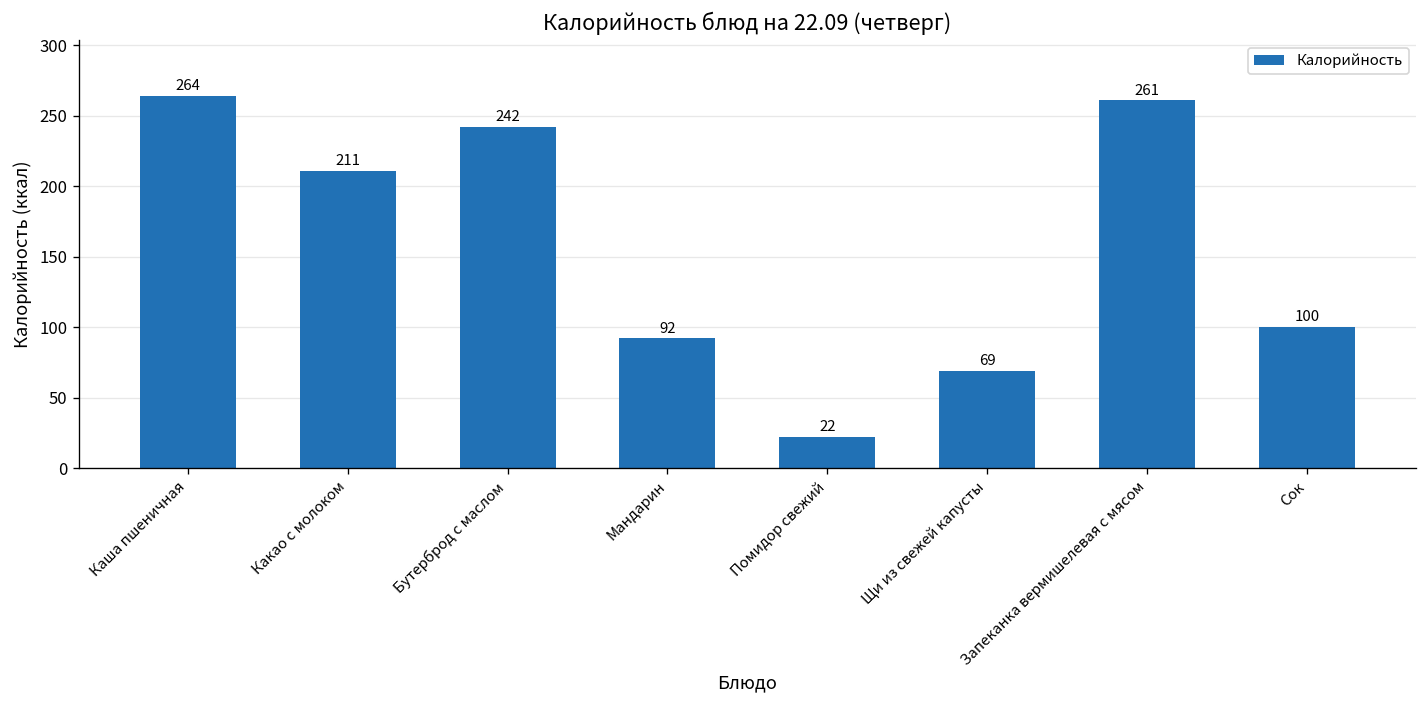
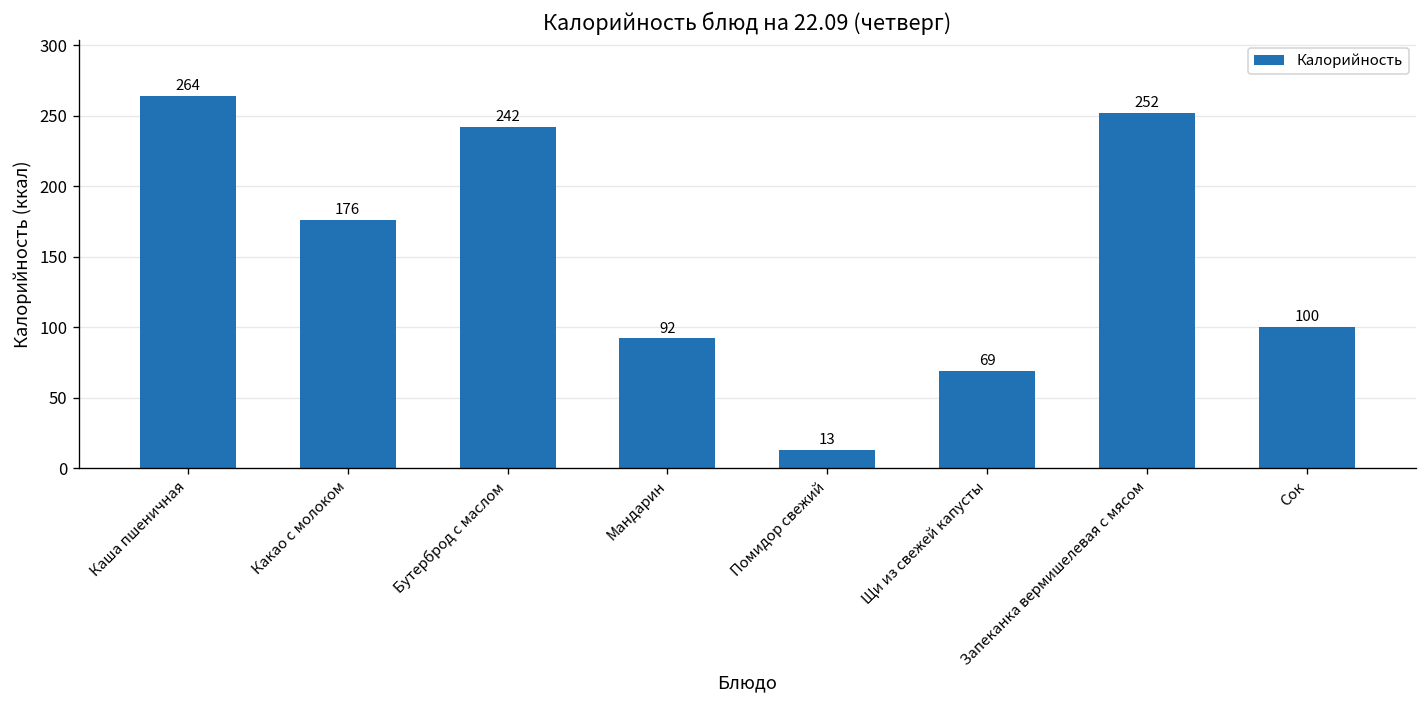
Какао с молоком: 211 -> 176
Помидор свежий: 22 -> 13
Запеканка вермишелевая с мясом: 261 -> 252
